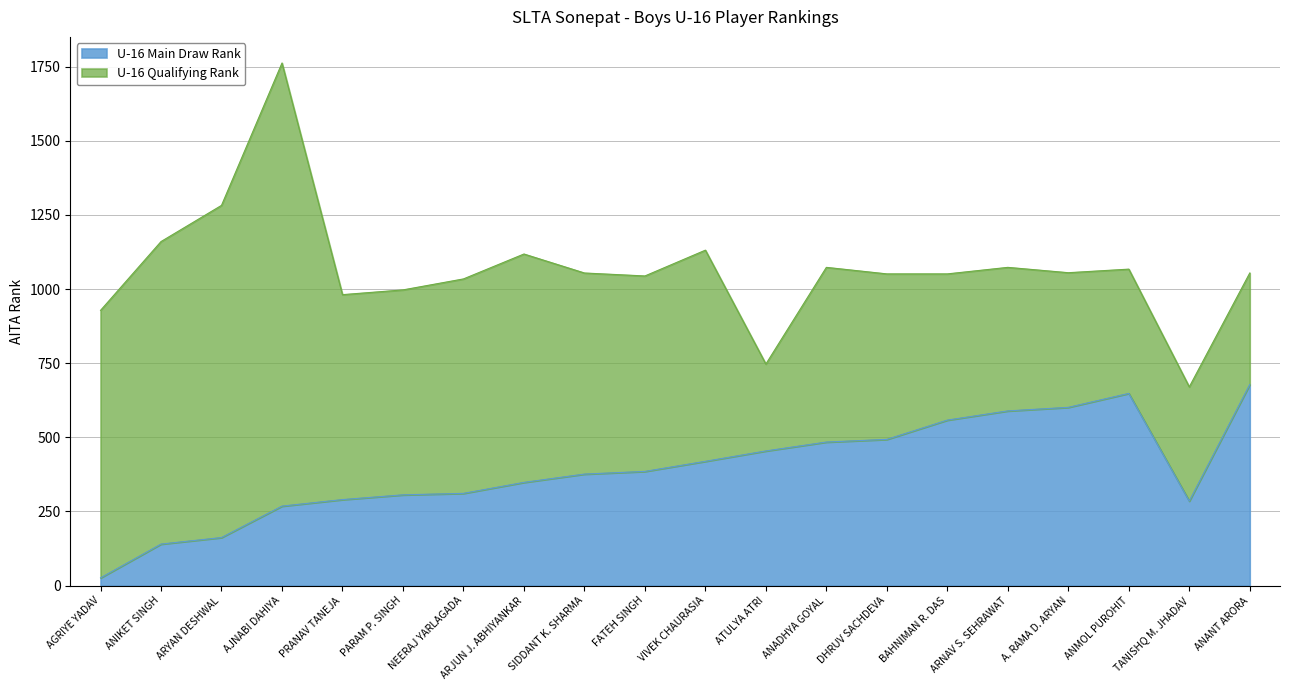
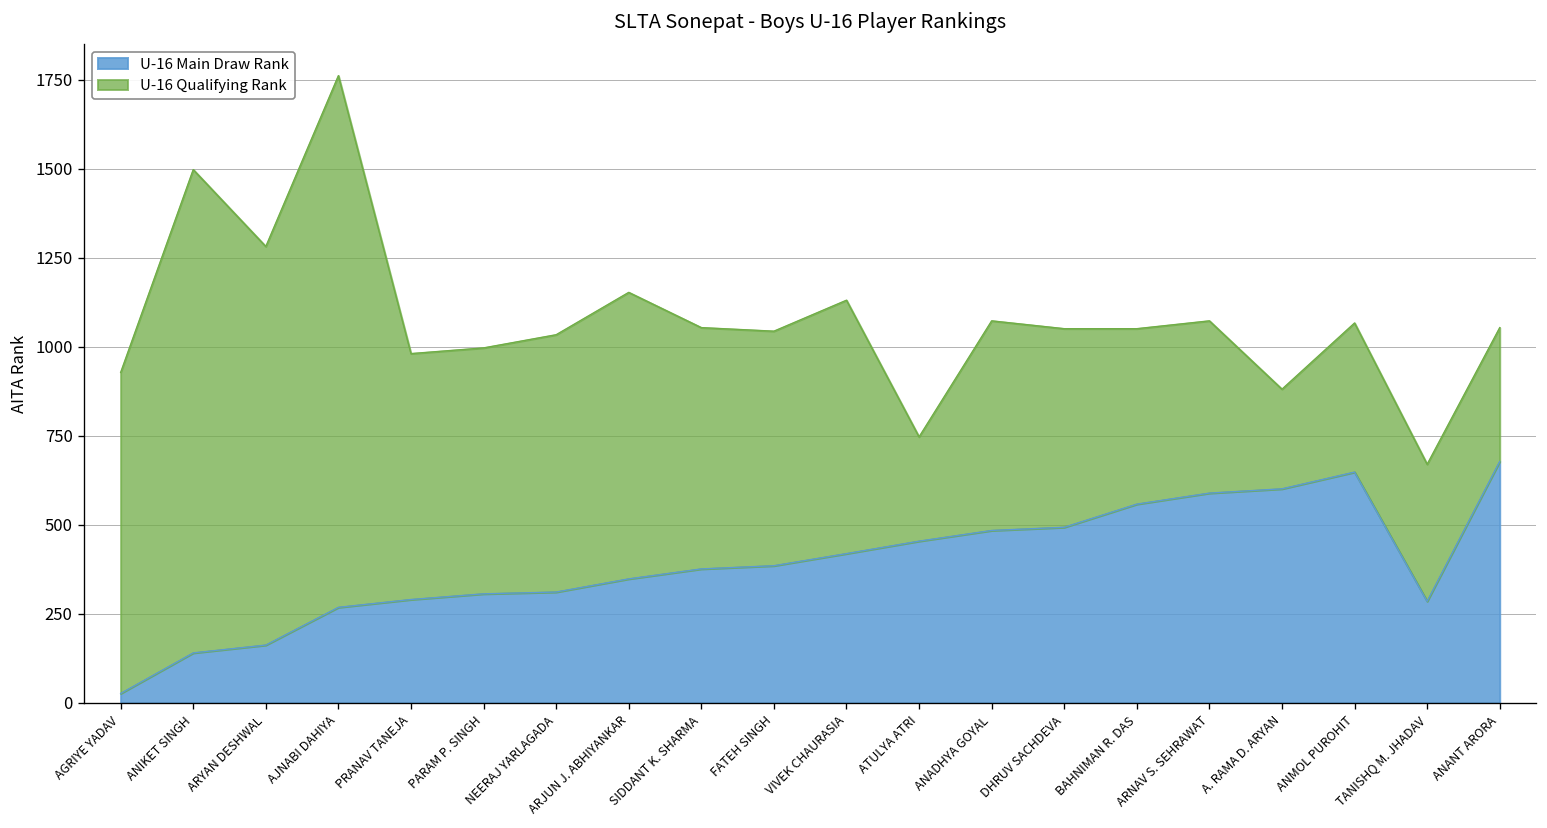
U-16 Qualifying Rank, ANIKET SINGH: 1020 -> 1360
U-16 Qualifying Rank, ARJUN J. ABHIYANKAR: 770 -> 810
U-16 Qualifying Rank, A. RAMA D. ARYAN: 450 -> 280
